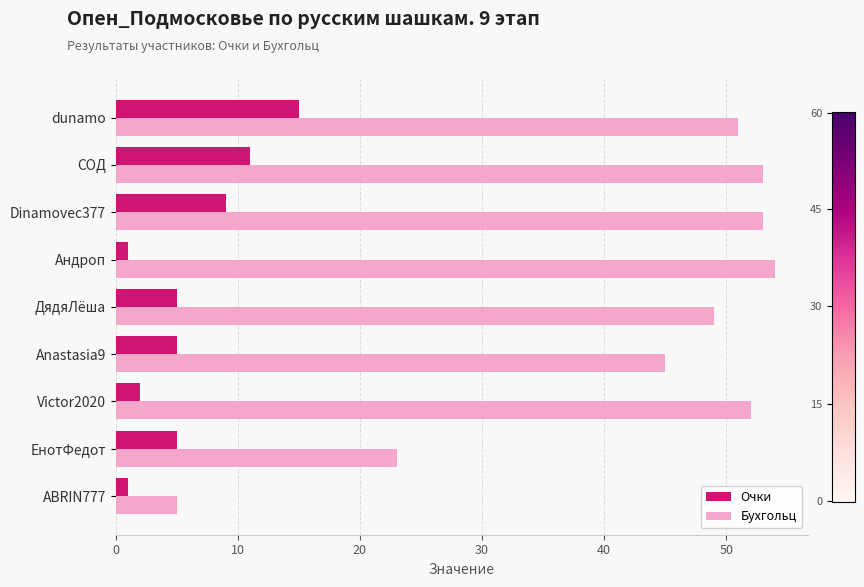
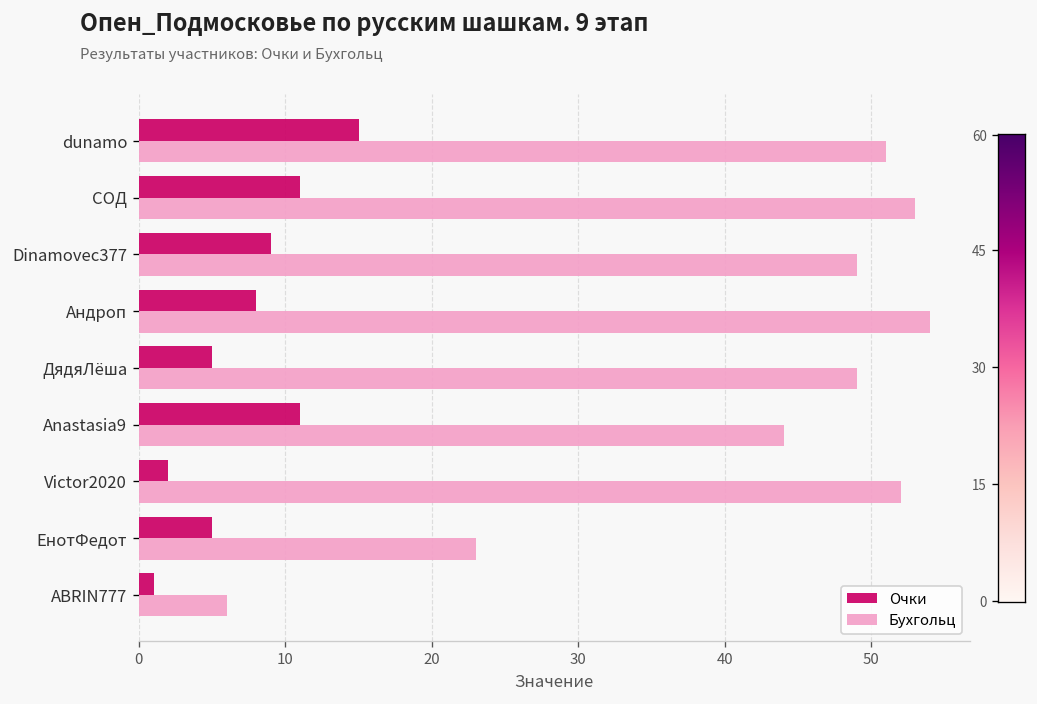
Бухгольц, Dinamovec377: 53 -> 49
Очки, Андроп: 1 -> 8
Очки, Anastasia9: 5 -> 11
Бухгольц, Anastasia9: 45 -> 44
Бухгольц, ABRIN777: 5 -> 6
